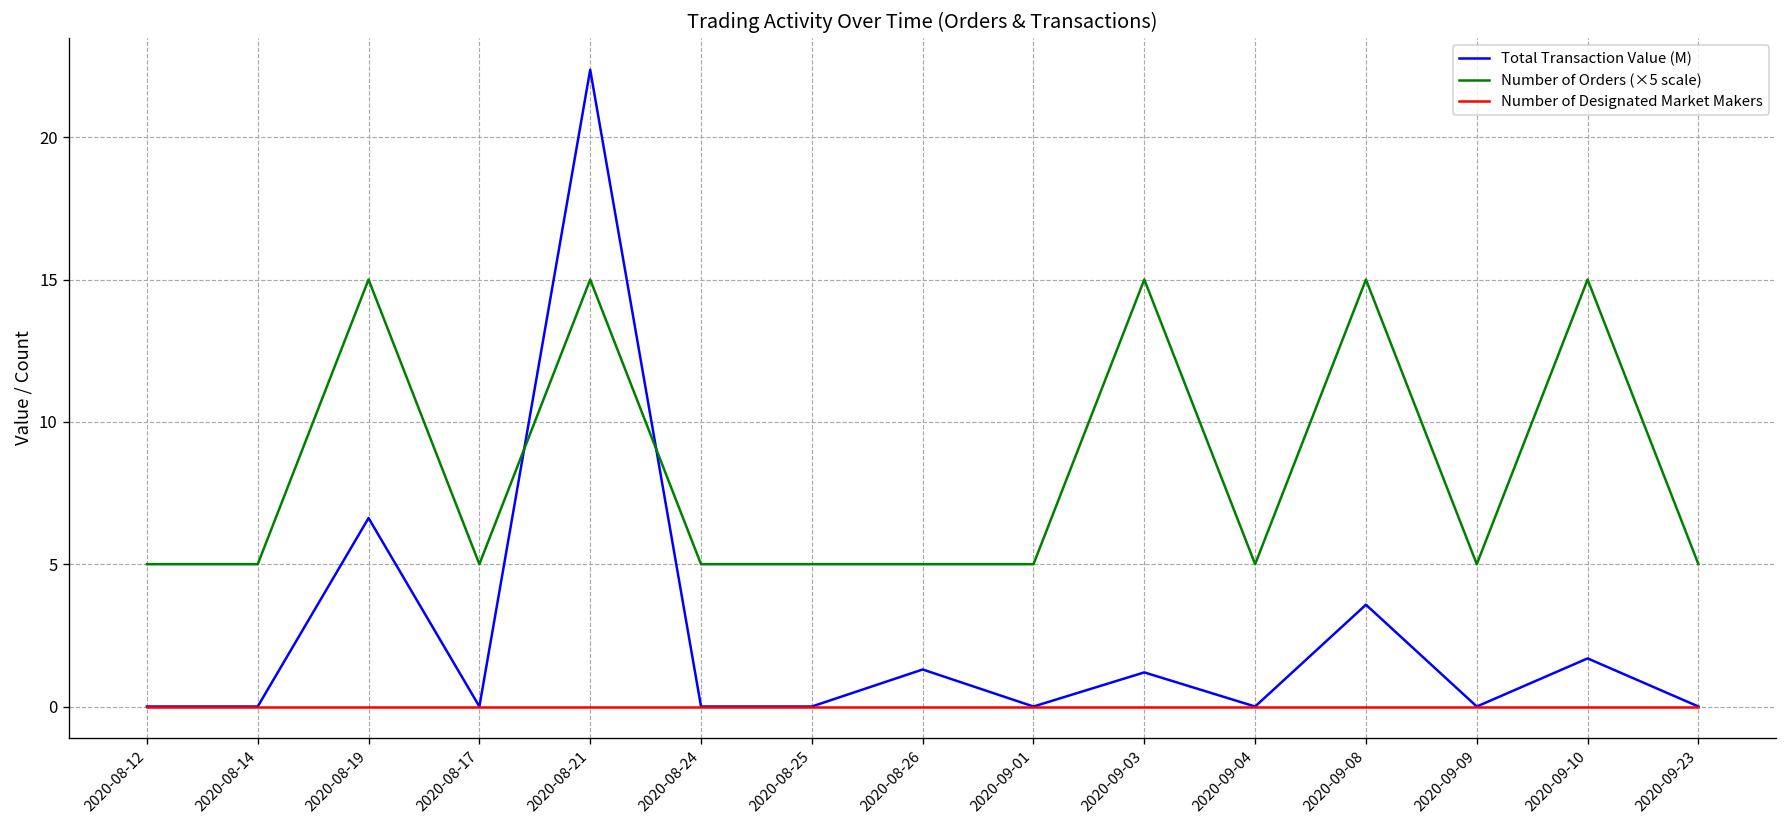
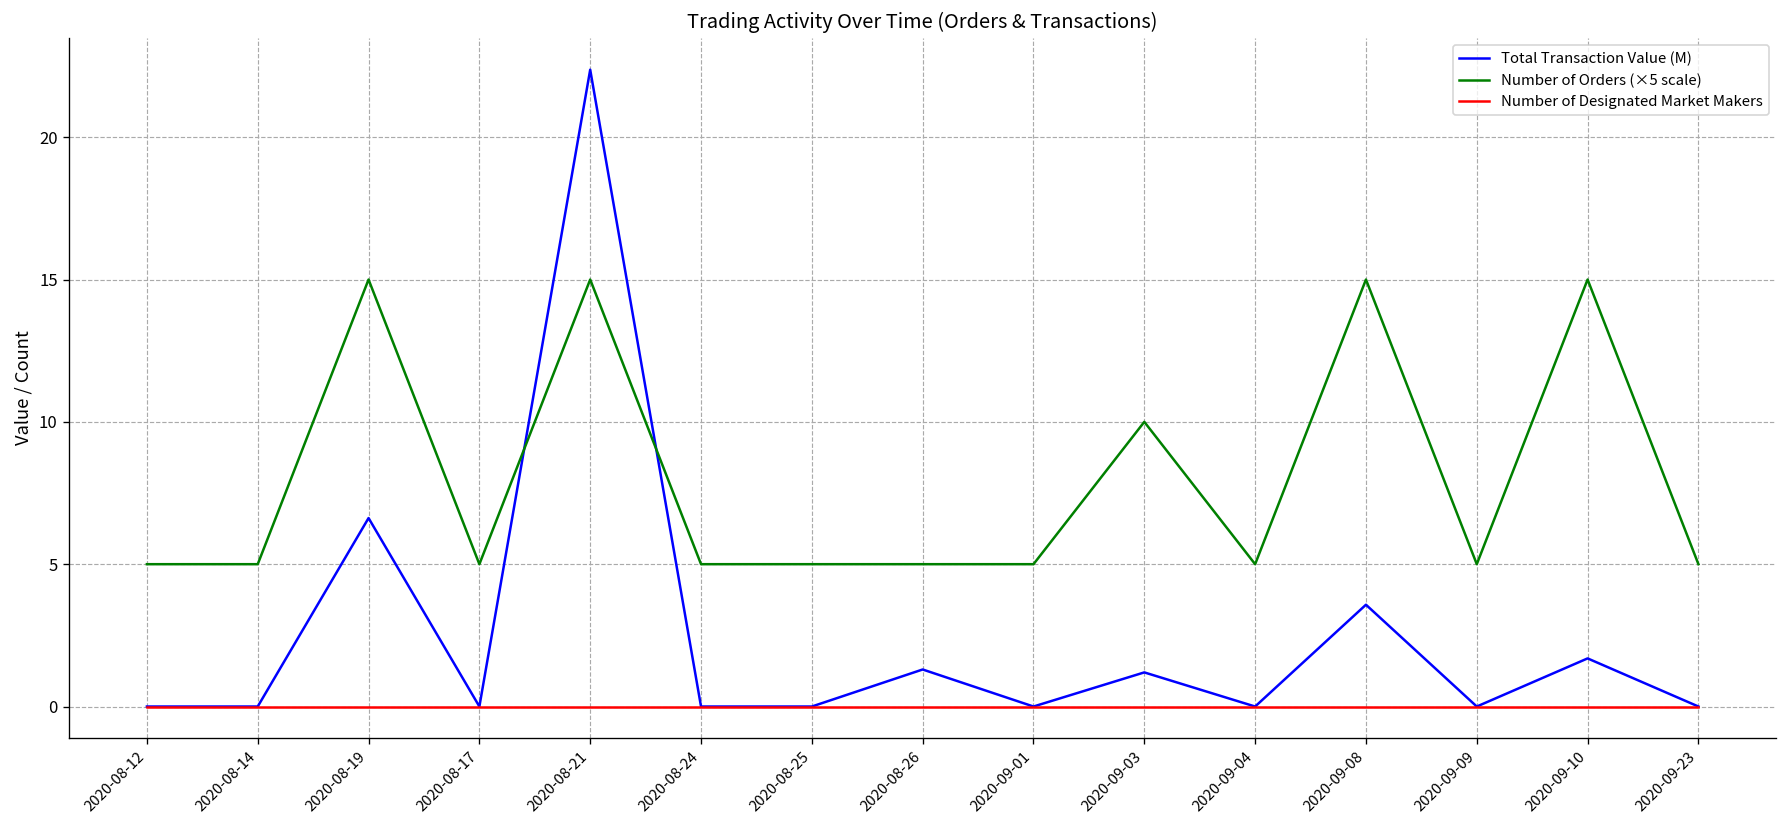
Number of Orders (×5 scale), 2020-09-03: 15.0 -> 10.0
